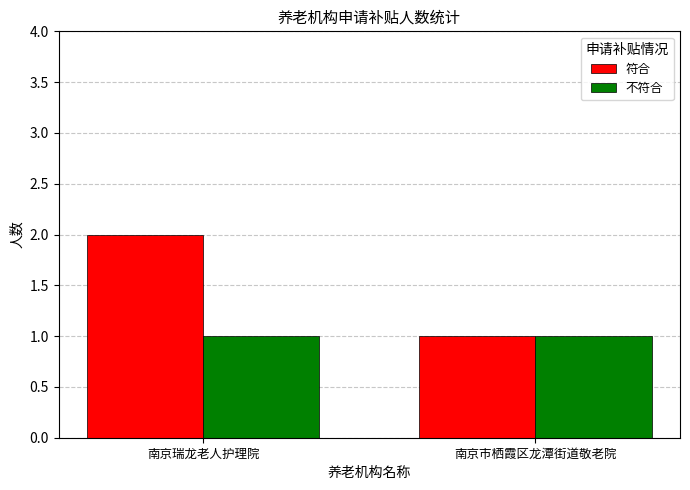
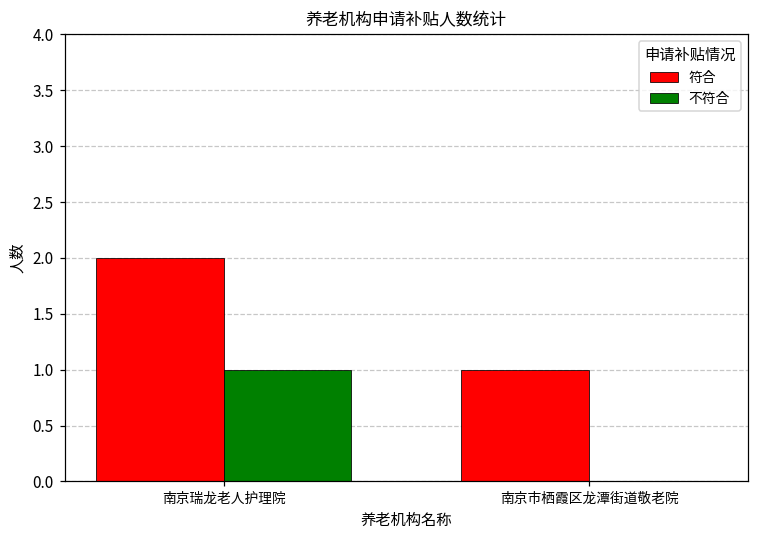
不符合, 南京市栖霞区龙潭街道敬老院: 1 -> 0
